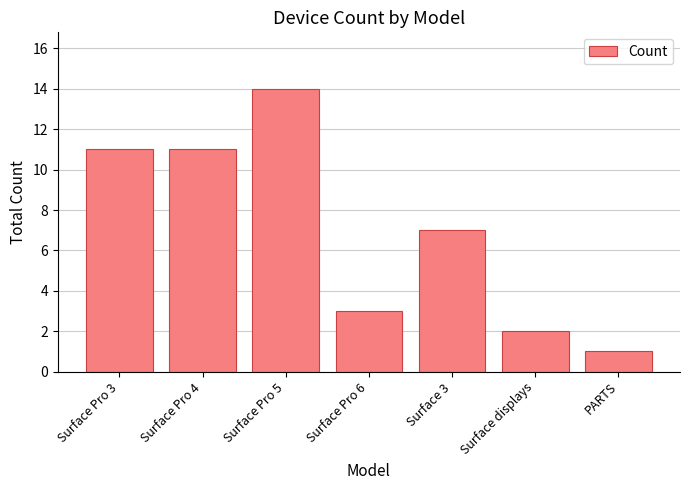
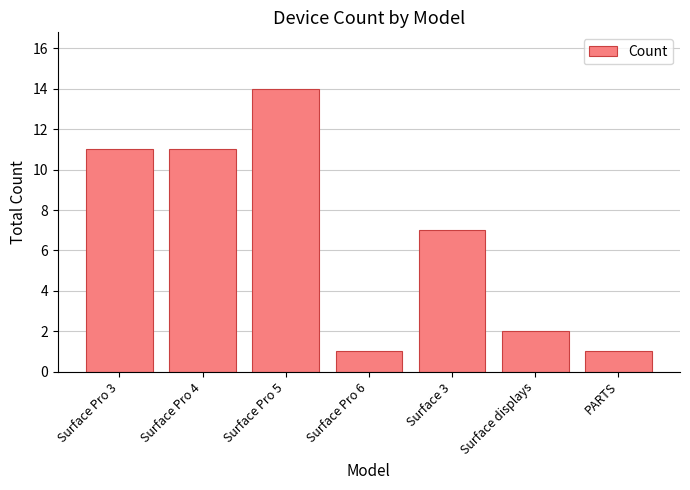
Surface Pro 6: 3 -> 1
